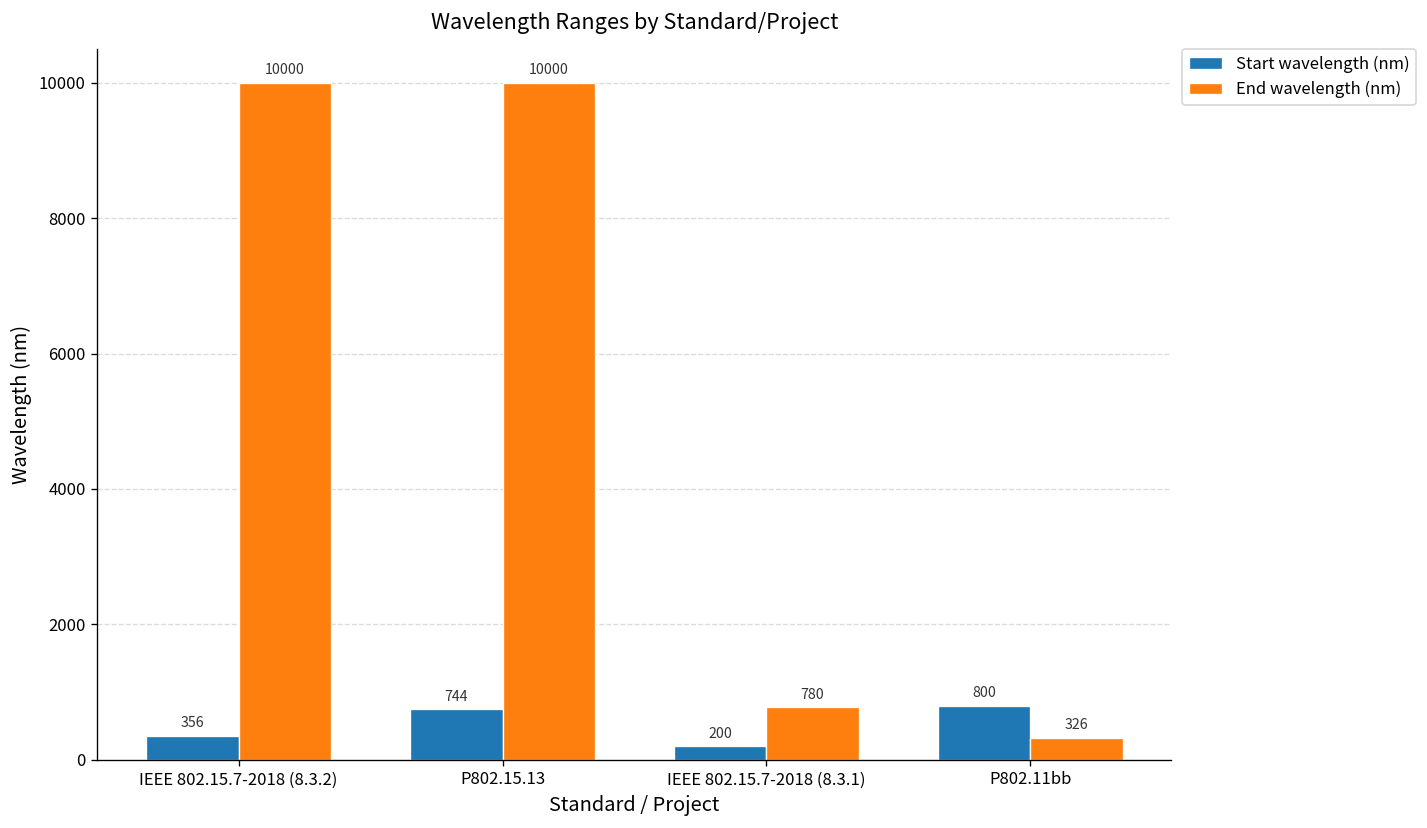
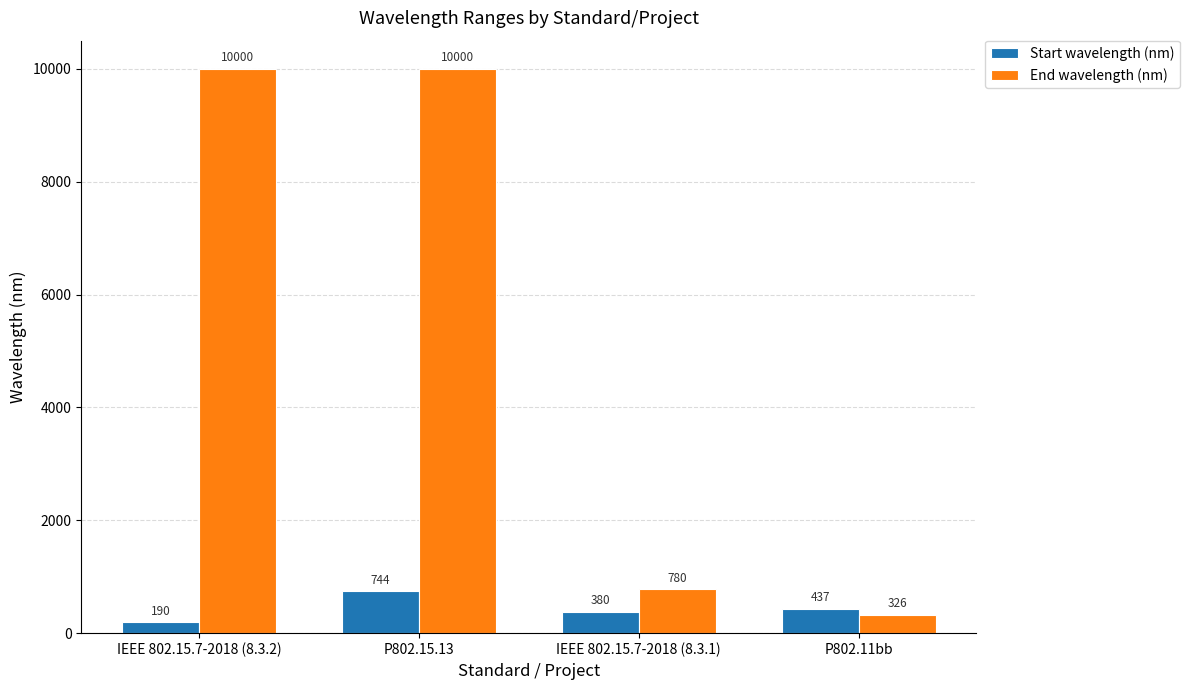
Start wavelength (nm), IEEE 802.15.7-2018 (8.3.2): 356 -> 190
Start wavelength (nm), IEEE 802.15.7-2018 (8.3.1): 200 -> 380
Start wavelength (nm), P802.11bb: 800 -> 437
